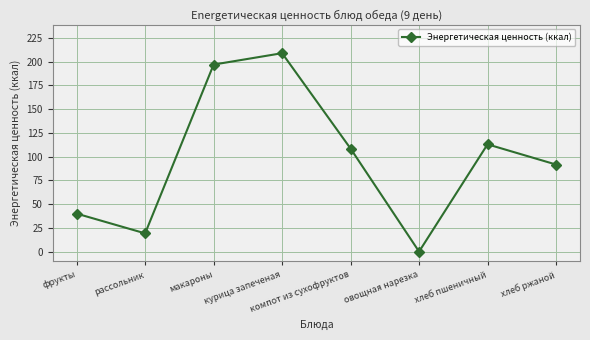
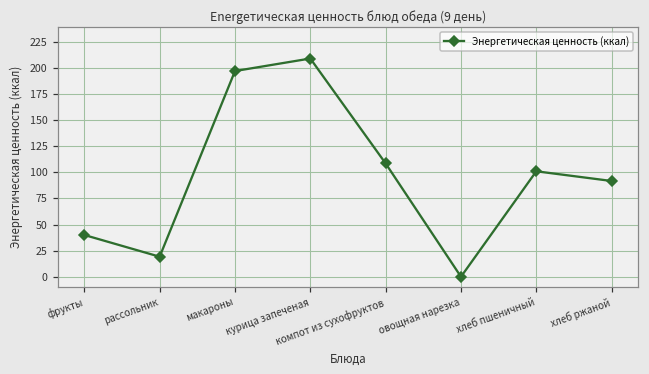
хлеб пшеничный: 110 -> 100
